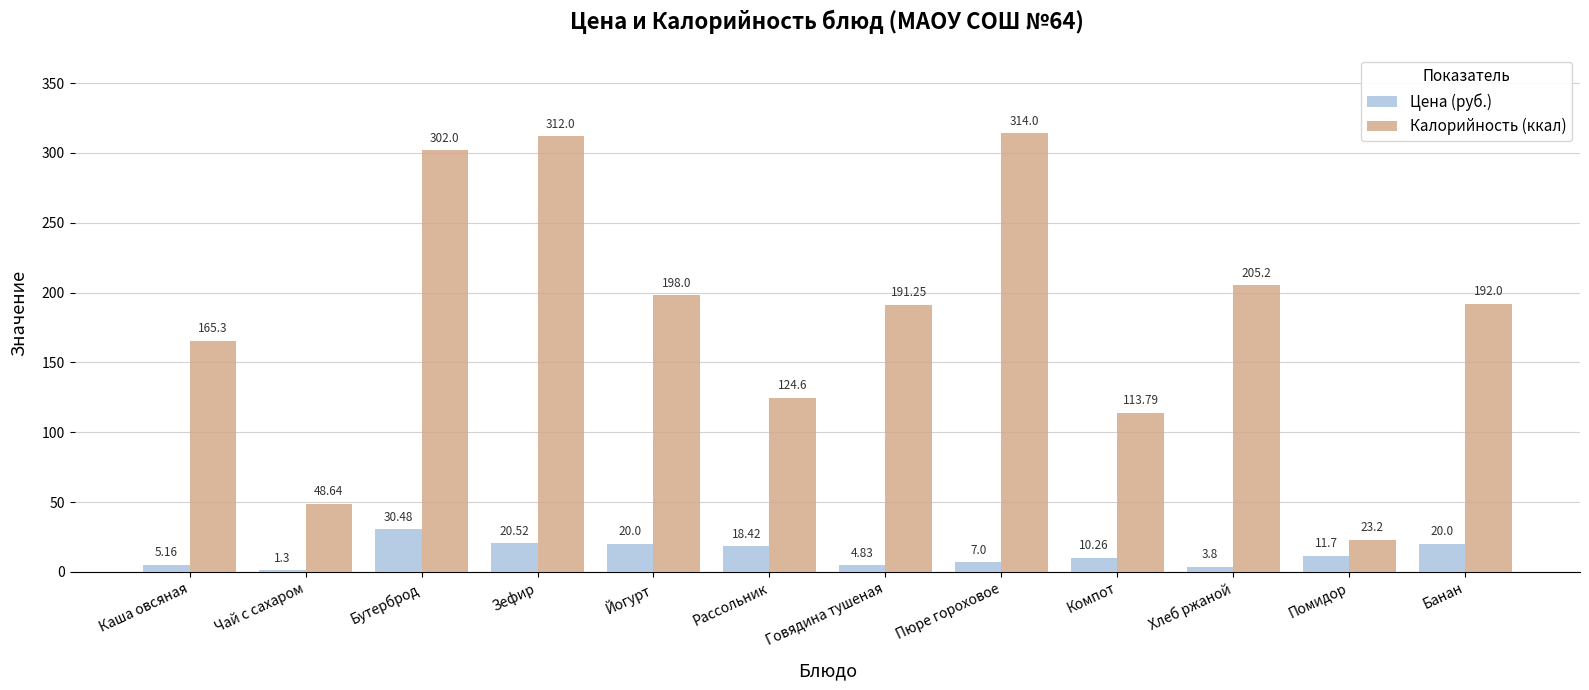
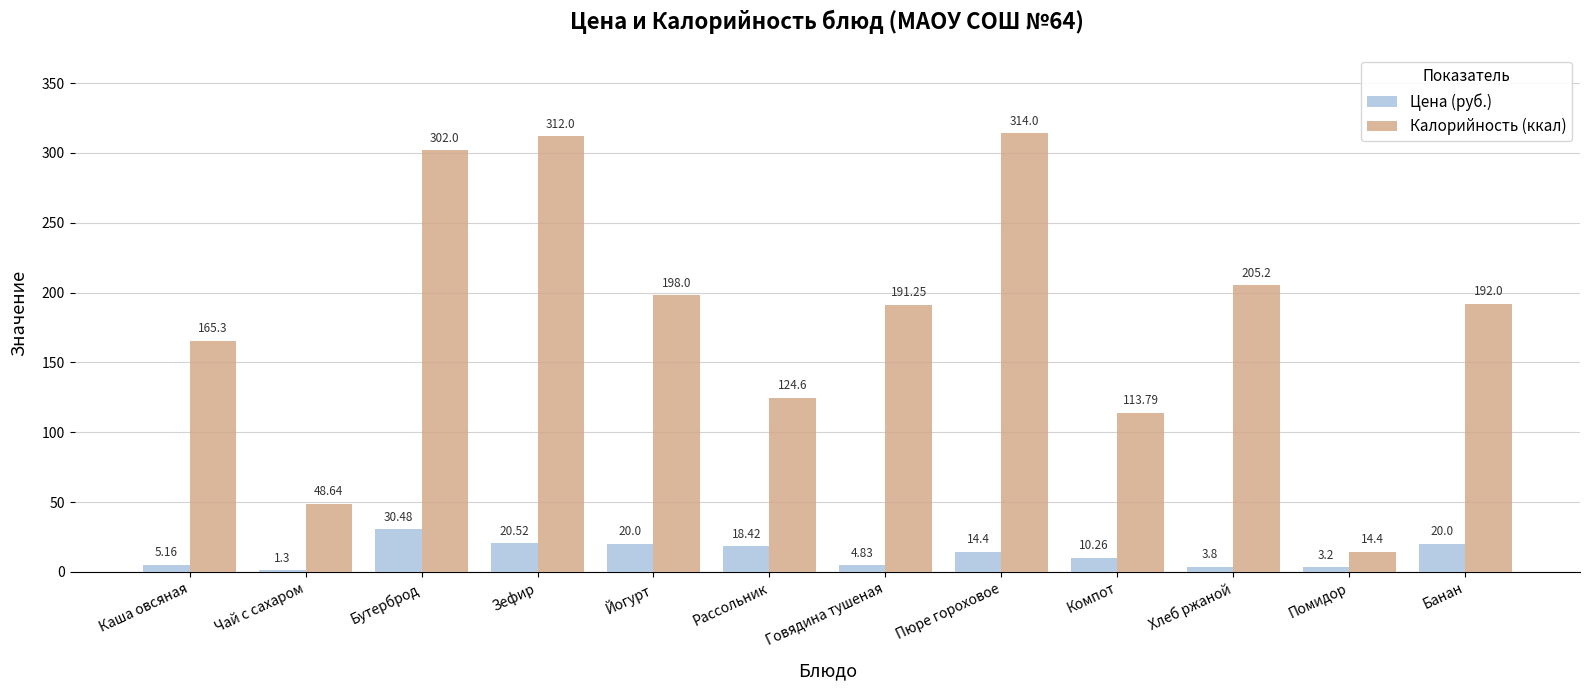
Цена (руб.), Пюре гороховое: 7.0 -> 14.4
Цена (руб.), Помидор: 11.7 -> 3.2
Калорийность (ккал), Помидор: 23.2 -> 14.4
